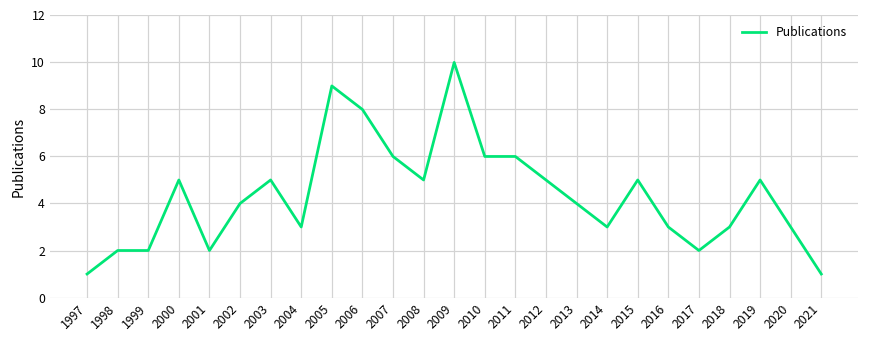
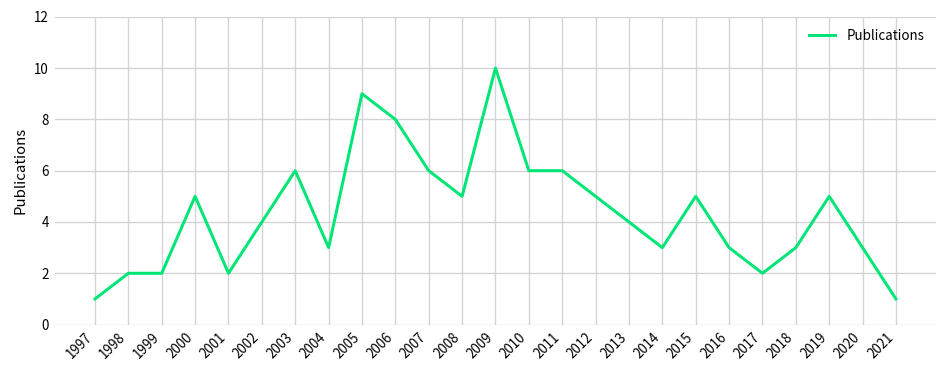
2003: 5 -> 6
